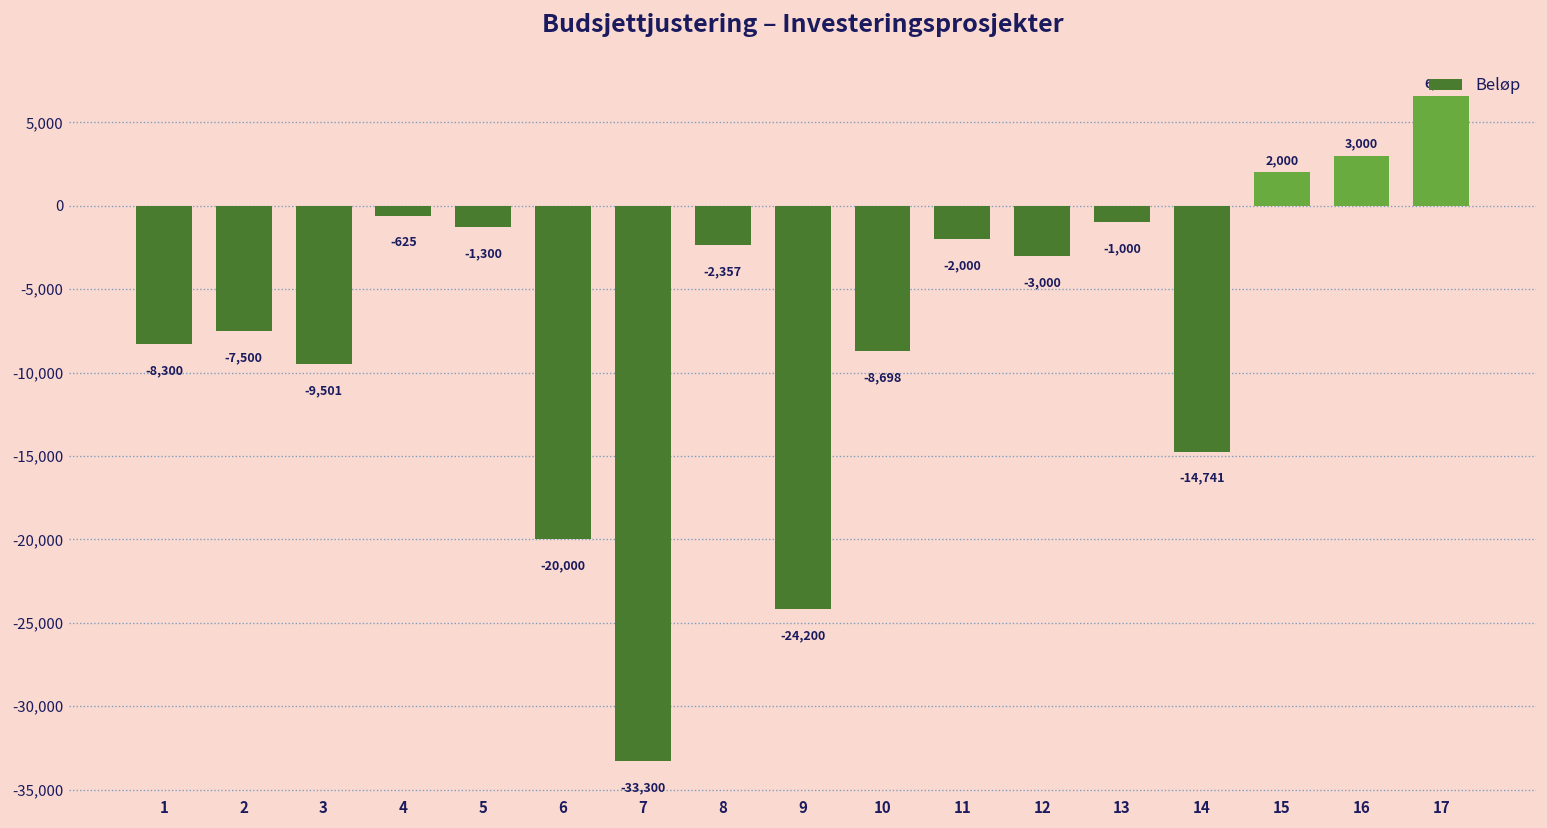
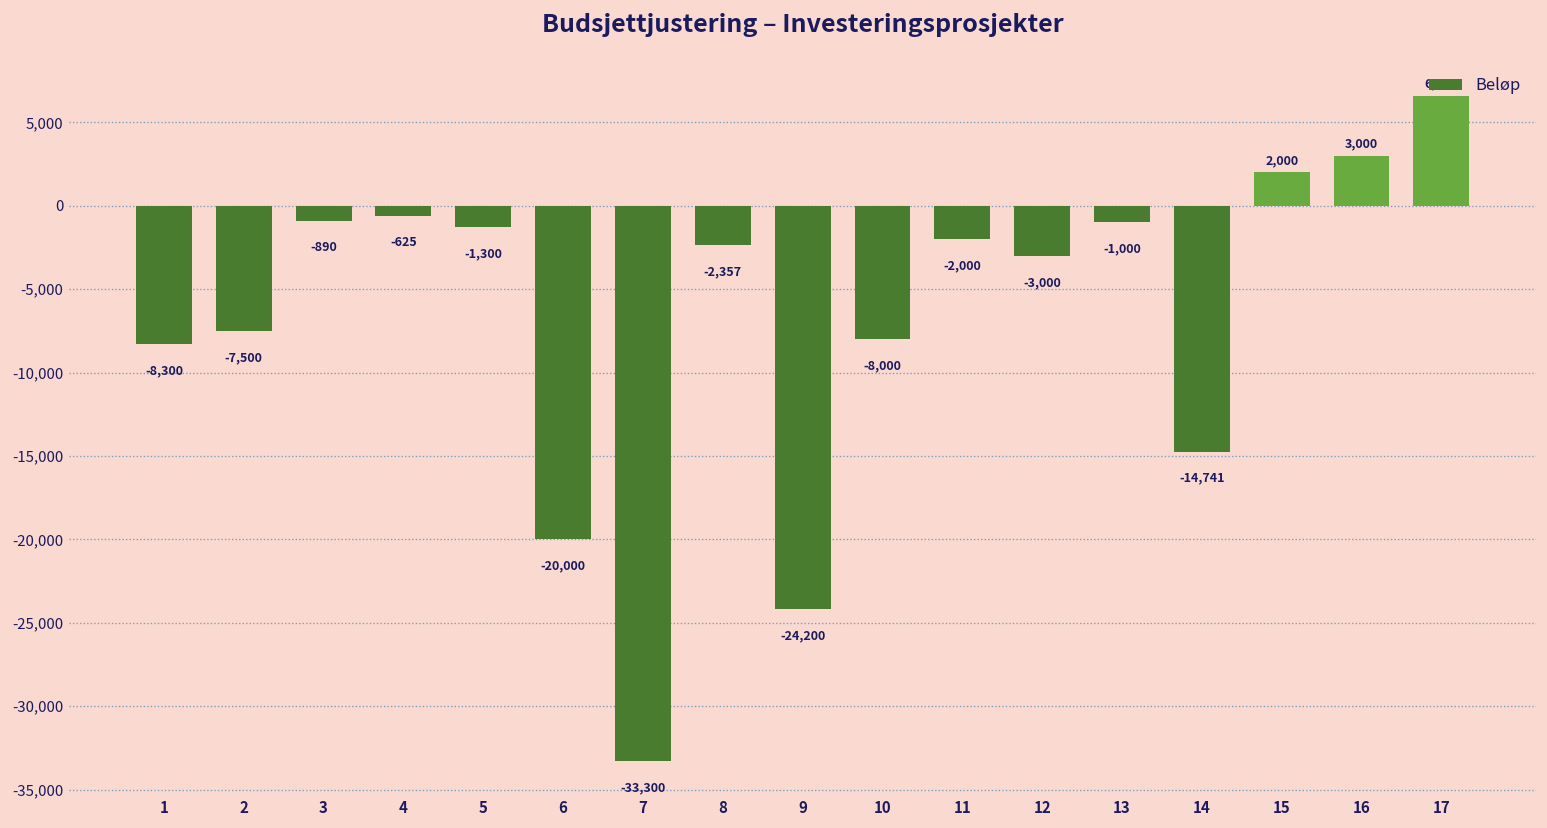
3: -9,501 -> -890
10: -8,698 -> -8,000
